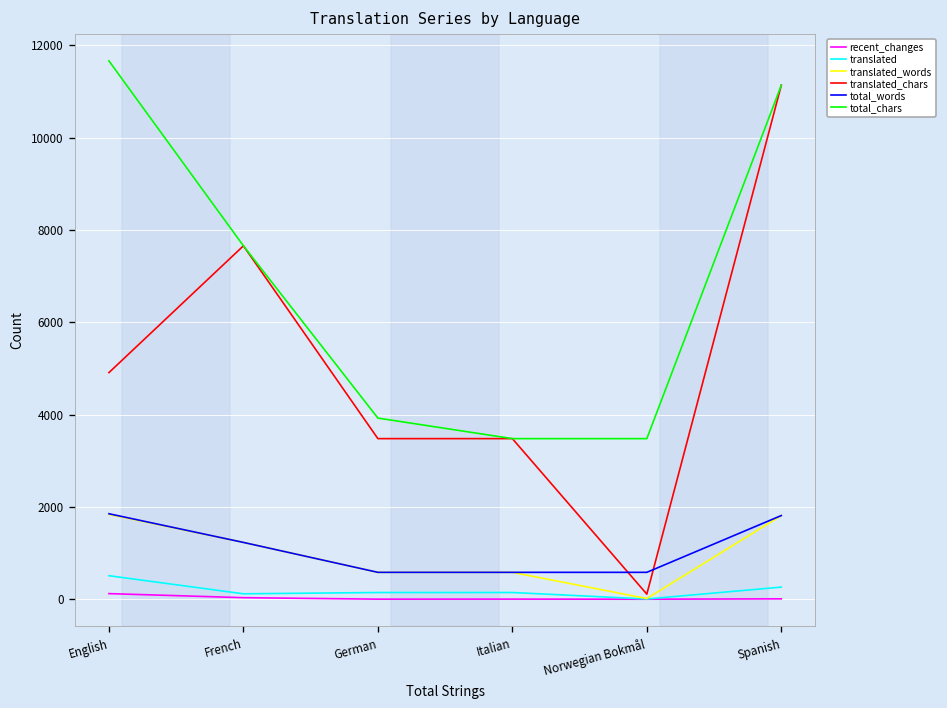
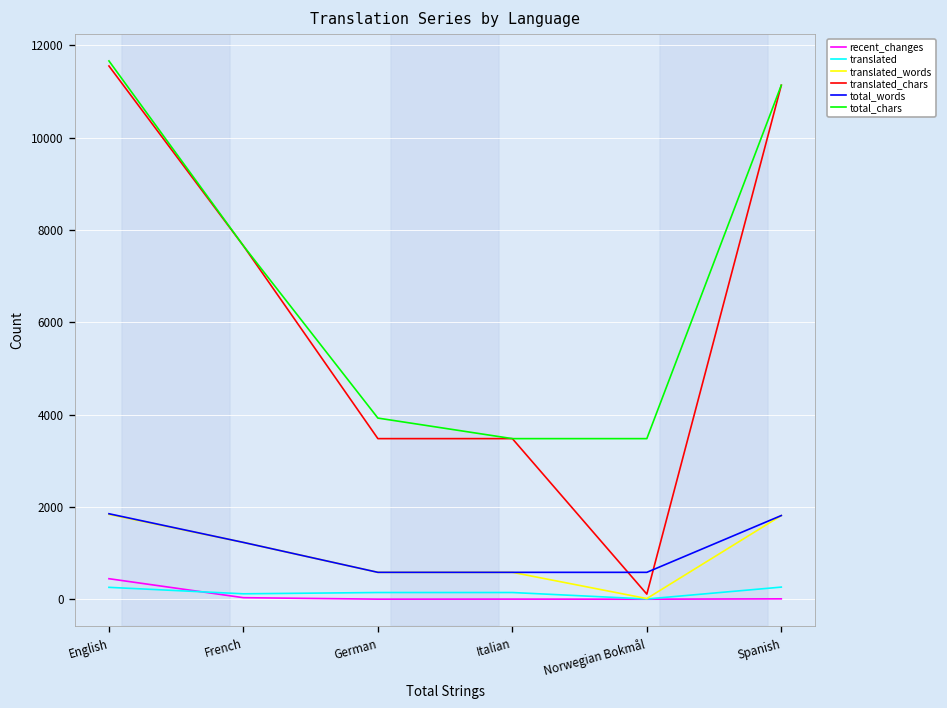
recent_changes, English: 100 -> 400
translated, English: 500 -> 300
translated_chars, English: 4900 -> 11500
